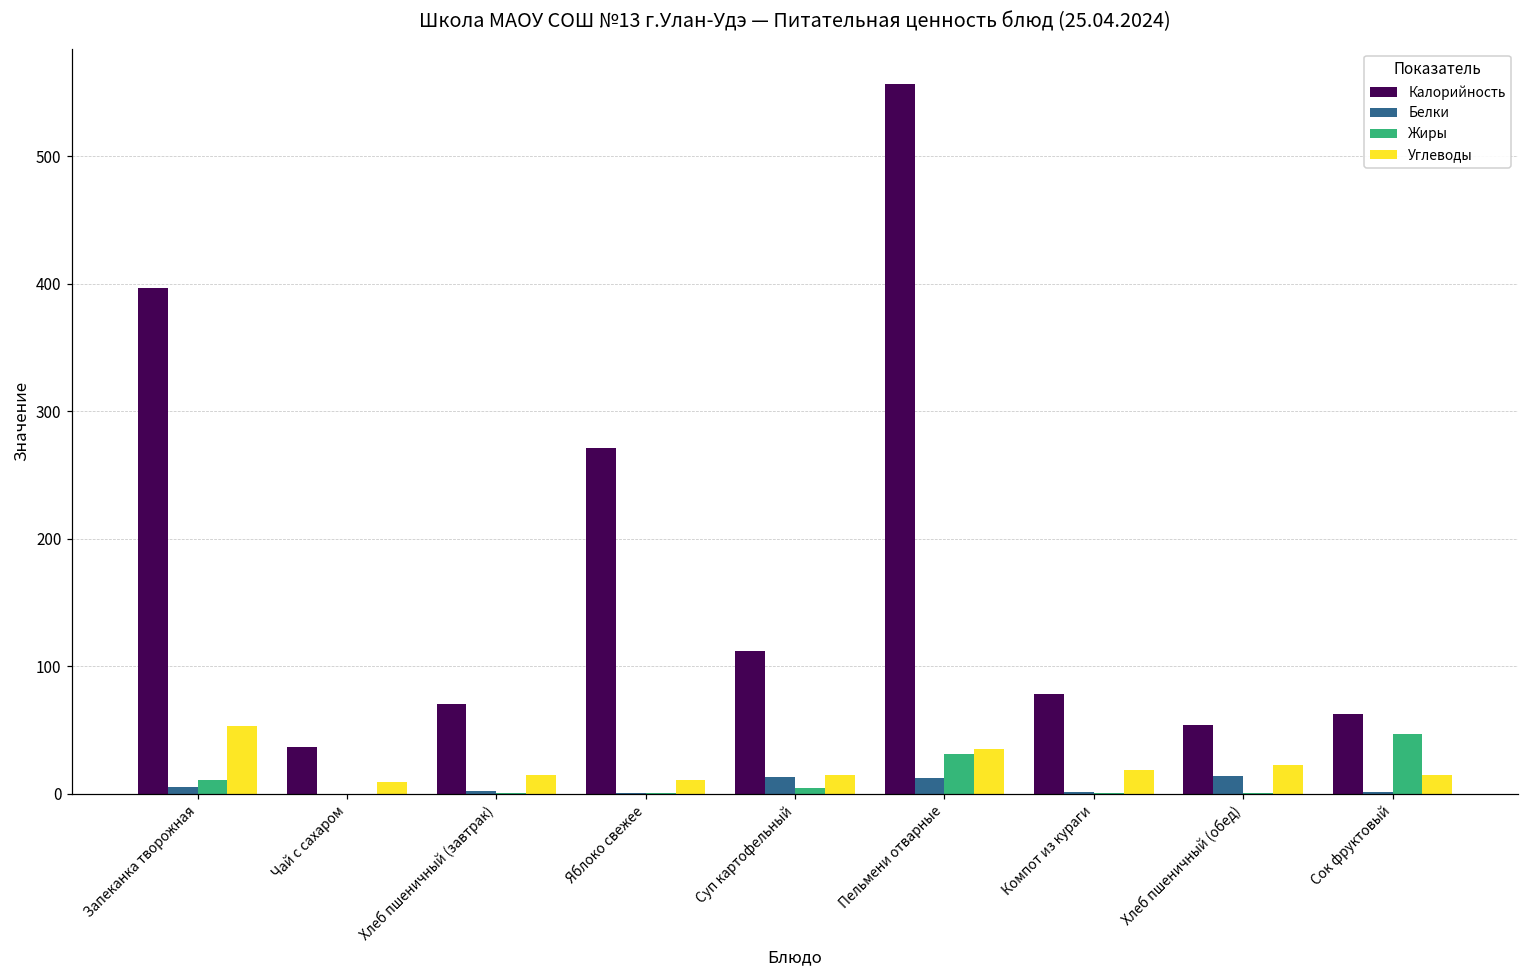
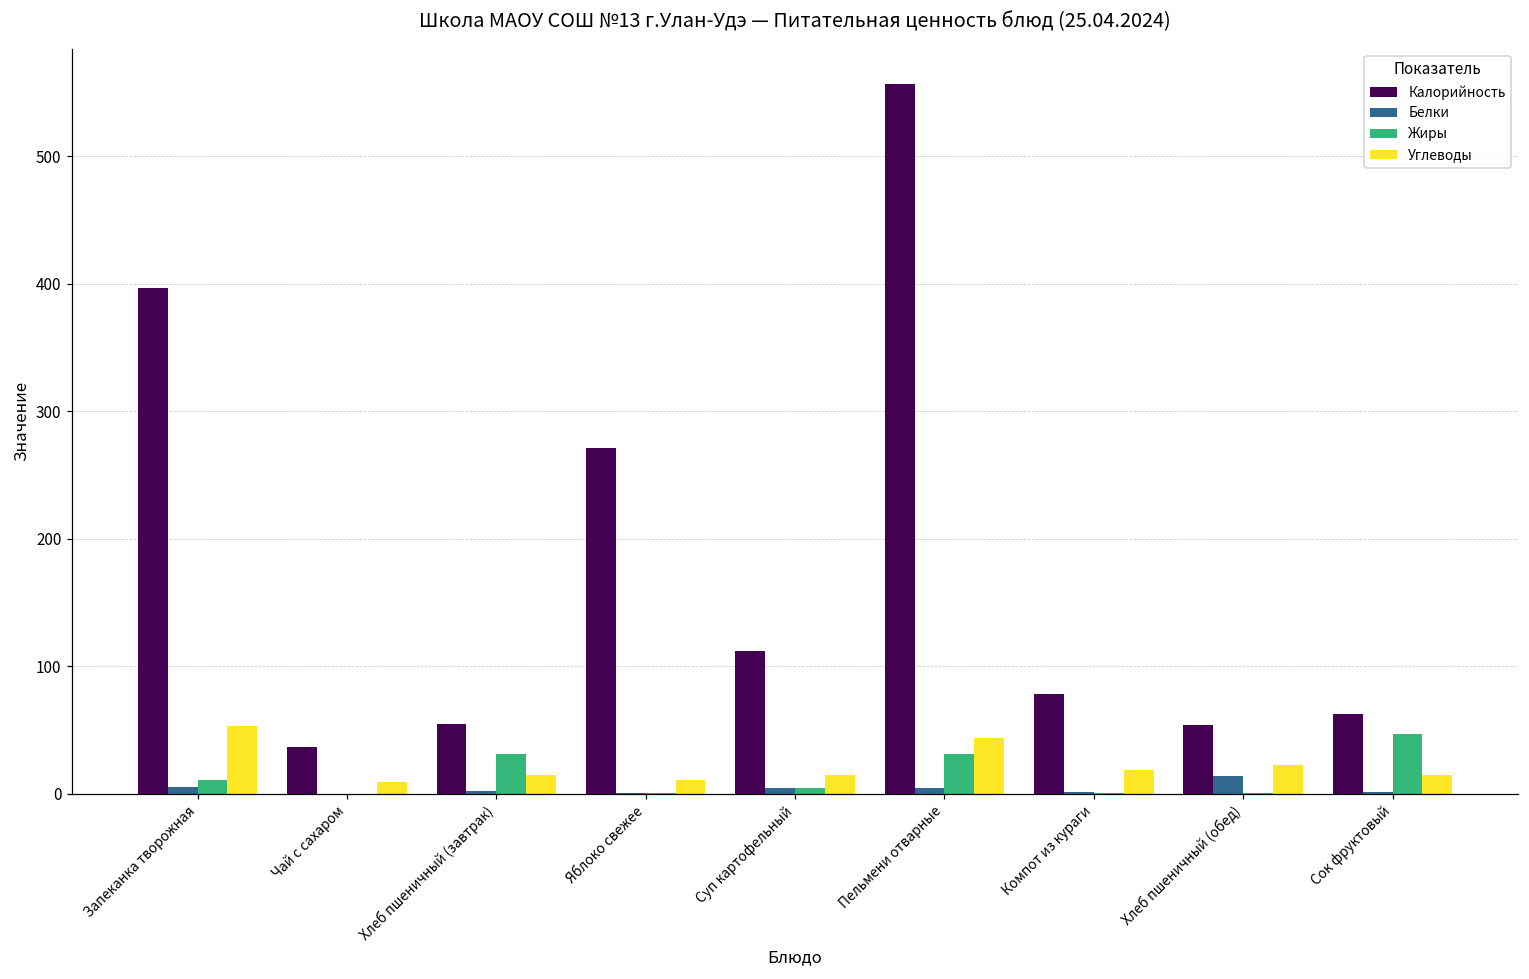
Калорийность, Хлеб пшеничный (завтрак): 70 -> 55
Жиры, Хлеб пшеничный (завтрак): 0 -> 31
Белки, Суп картофельный: 13 -> 4
Белки, Пельмени отварные: 12 -> 4
Углеводы, Пельмени отварные: 35 -> 43
